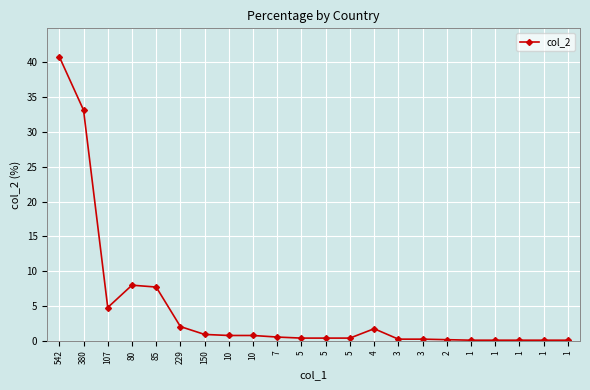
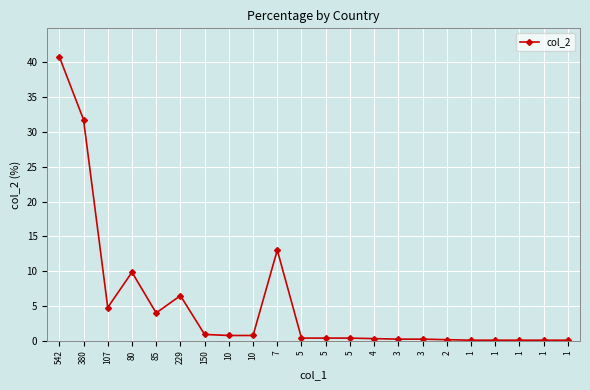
380: 33 -> 32
80: 8 -> 10
85: 8 -> 4
229: 2 -> 6
7: 1 -> 13
4: 2 -> 0
